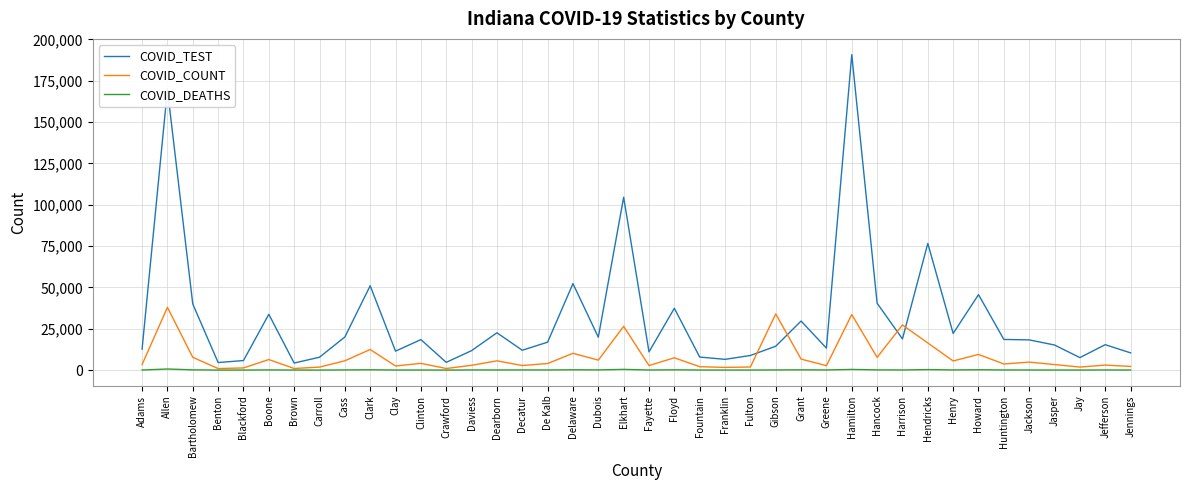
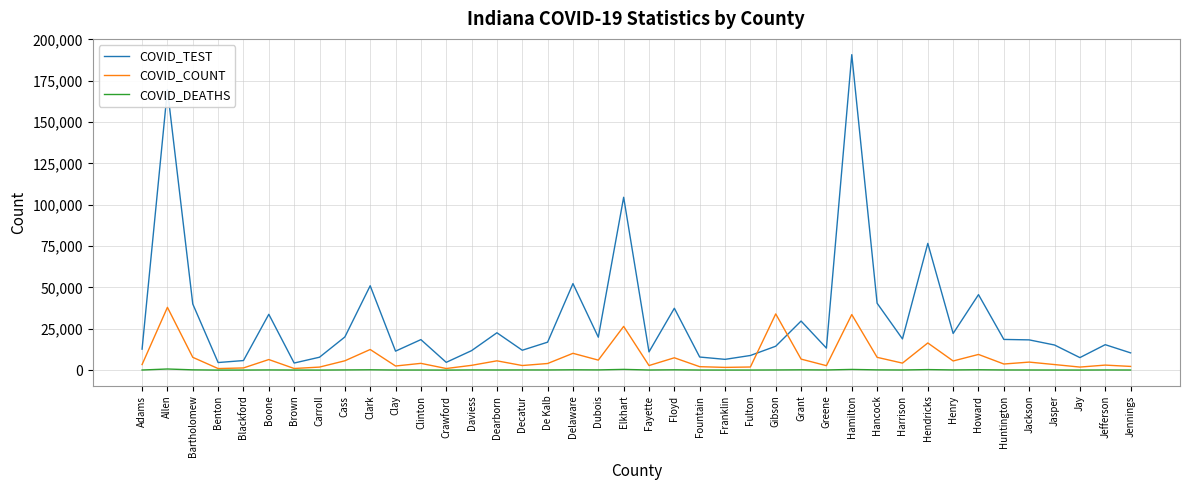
COVID_COUNT, Harrison: 27,000 -> 4,000
